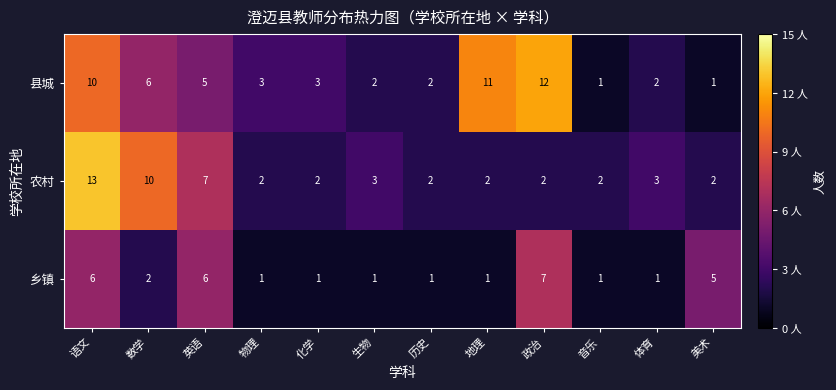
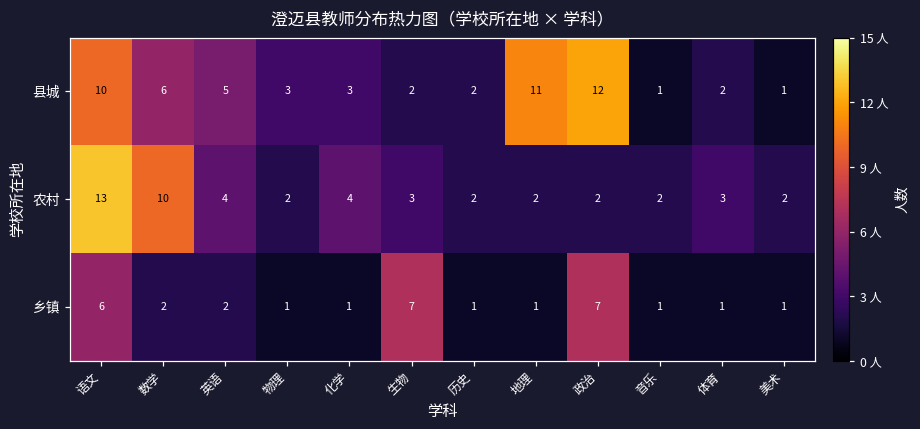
农村, 英语: 7 -> 4
农村, 化学: 2 -> 4
乡镇, 英语: 6 -> 2
乡镇, 生物: 1 -> 7
乡镇, 美术: 5 -> 1
